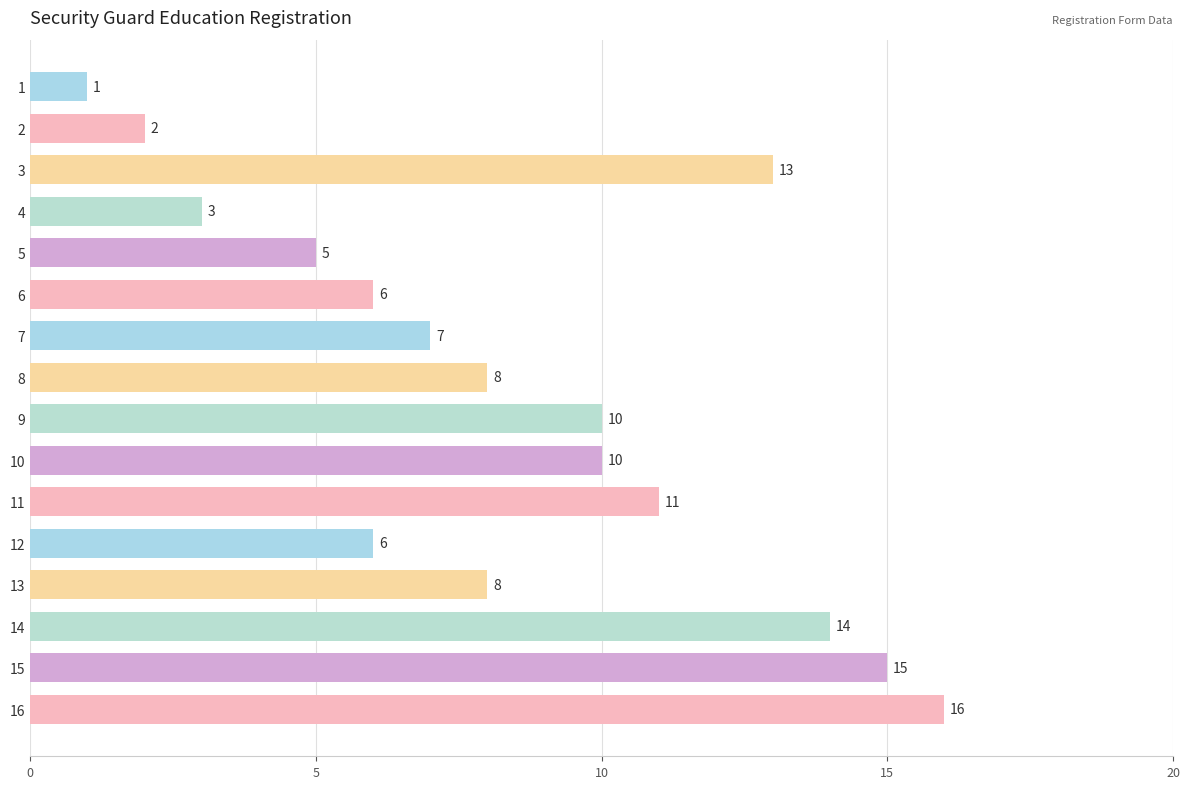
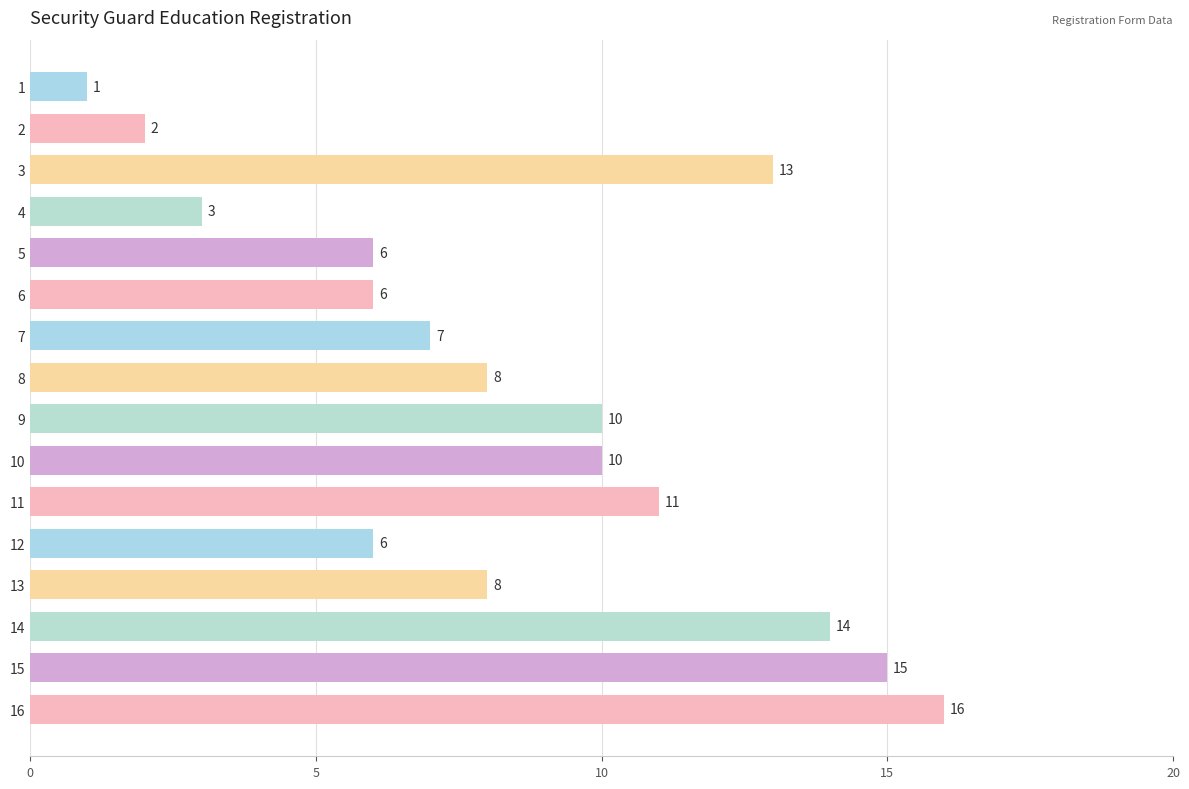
5: 5 -> 6
